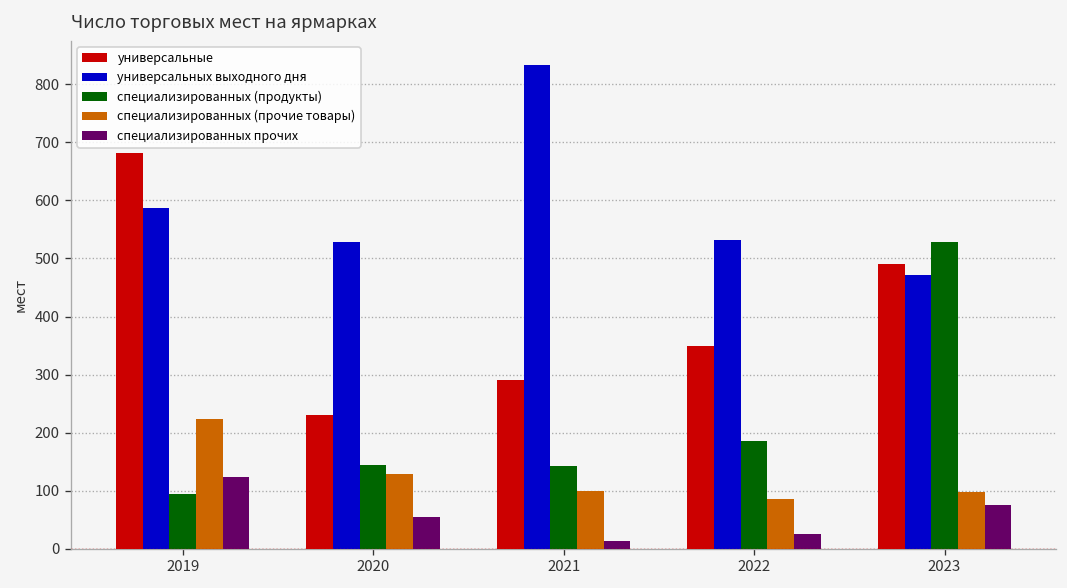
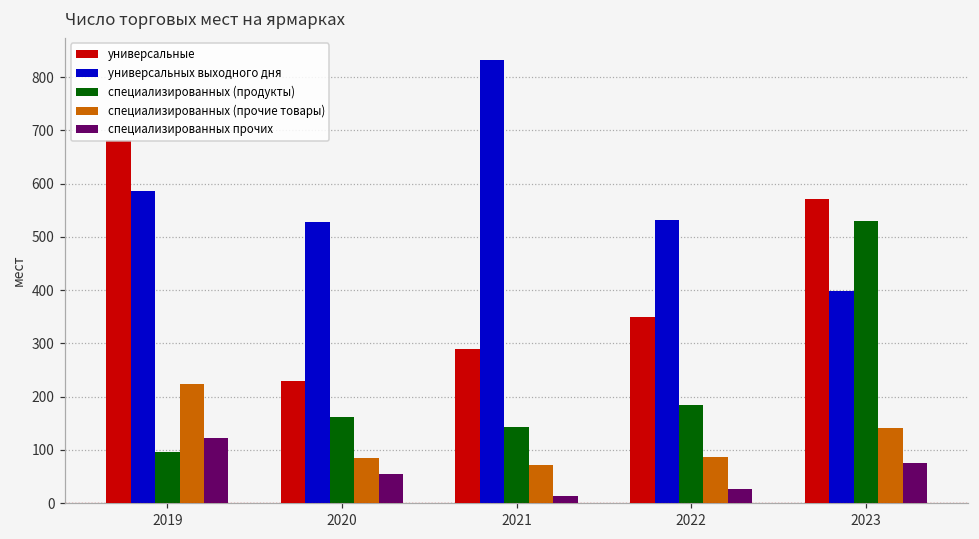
специализированных (продукты), 2020: 150 -> 160
специализированных (прочие товары), 2020: 130 -> 80
специализированных (прочие товары), 2021: 100 -> 70
универсальные, 2023: 490 -> 570
универсальных выходного дня, 2023: 470 -> 400
специализированных (прочие товары), 2023: 100 -> 140
